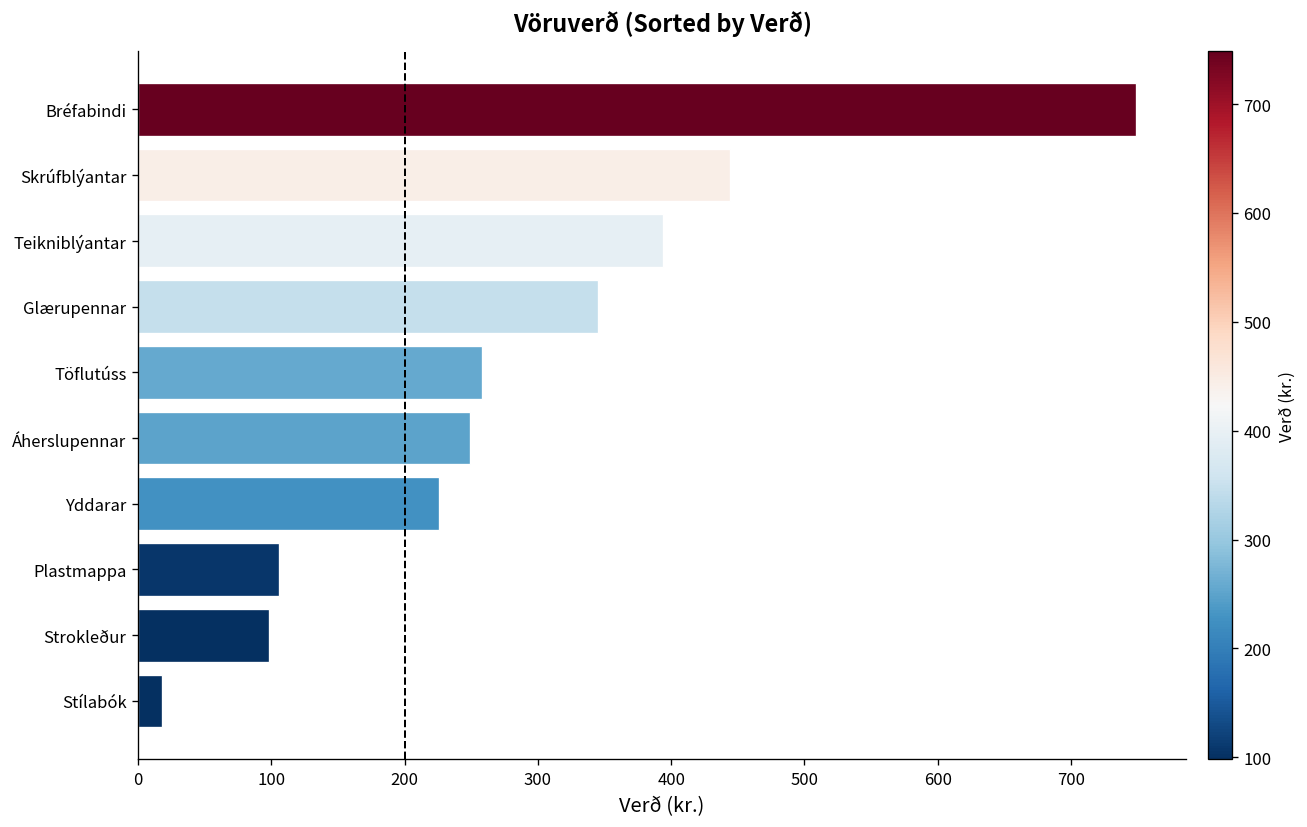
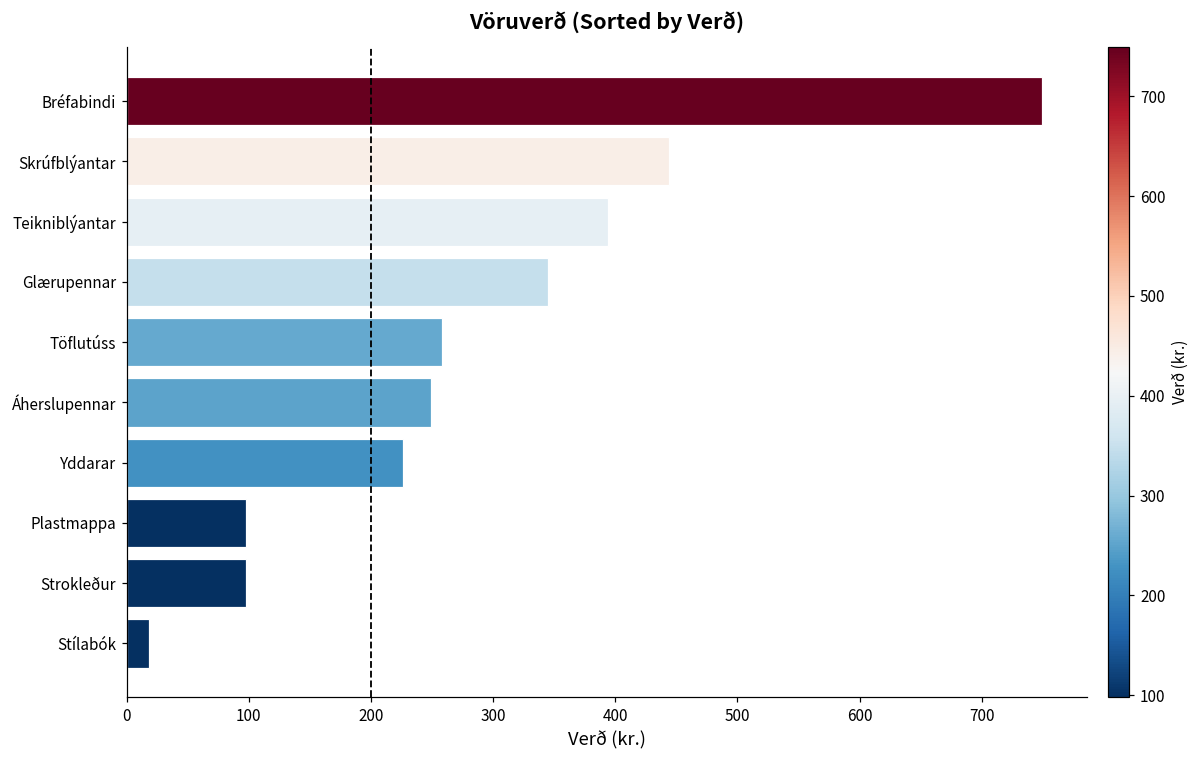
Plastmappa: 106 -> 98
